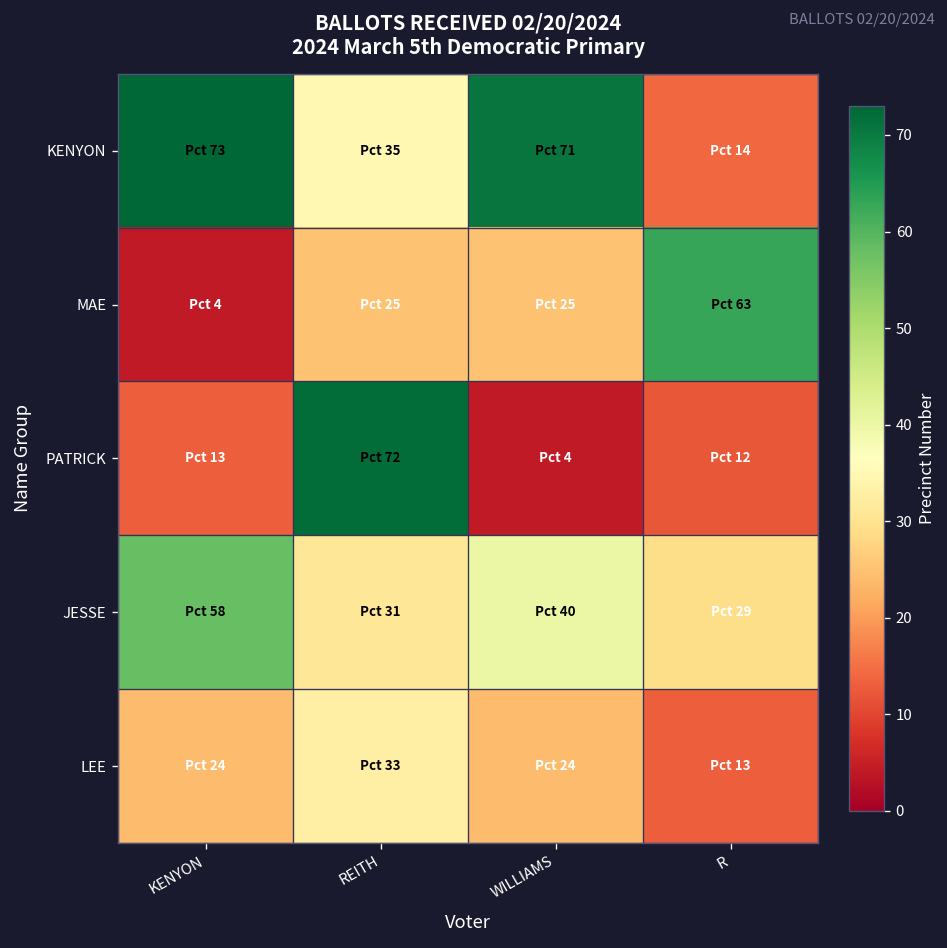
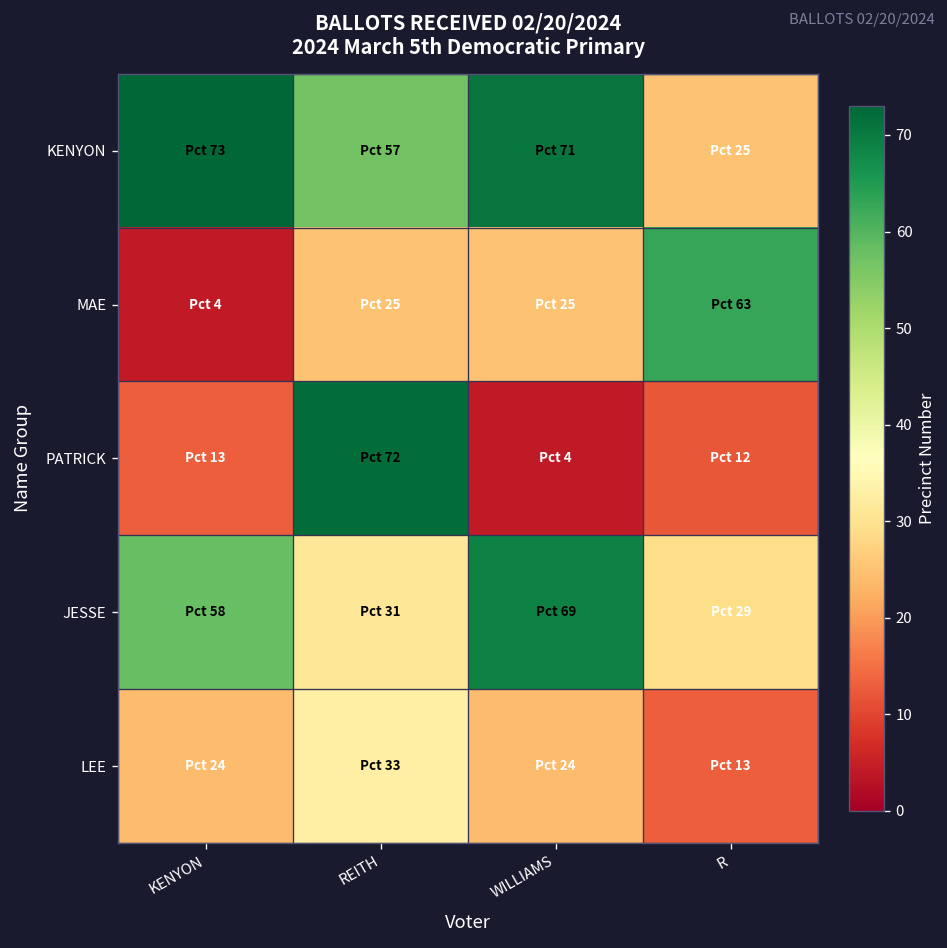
KENYON, REITH: 35 -> 57
KENYON, R: 14 -> 25
JESSE, WILLIAMS: 40 -> 69
